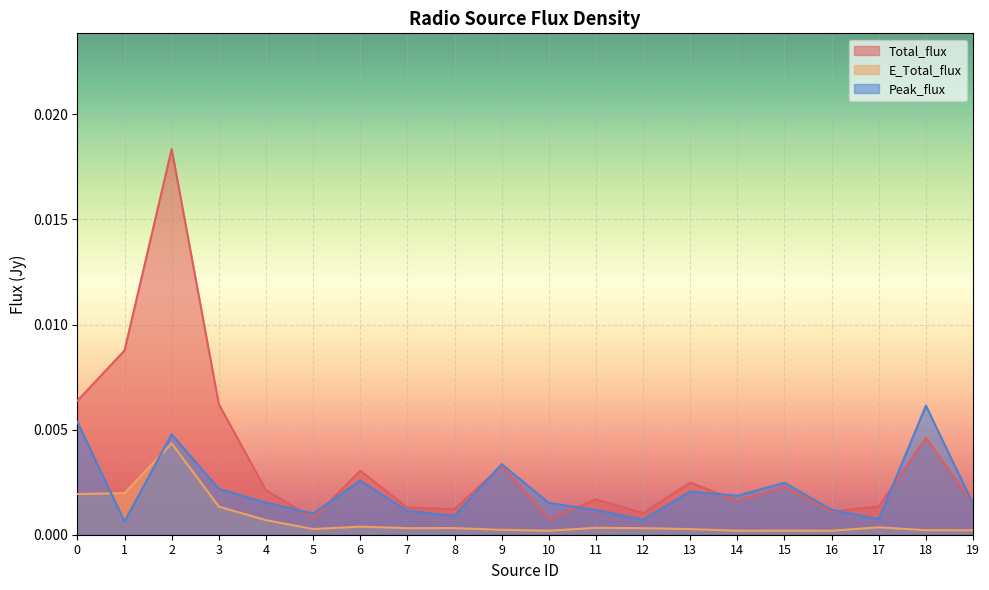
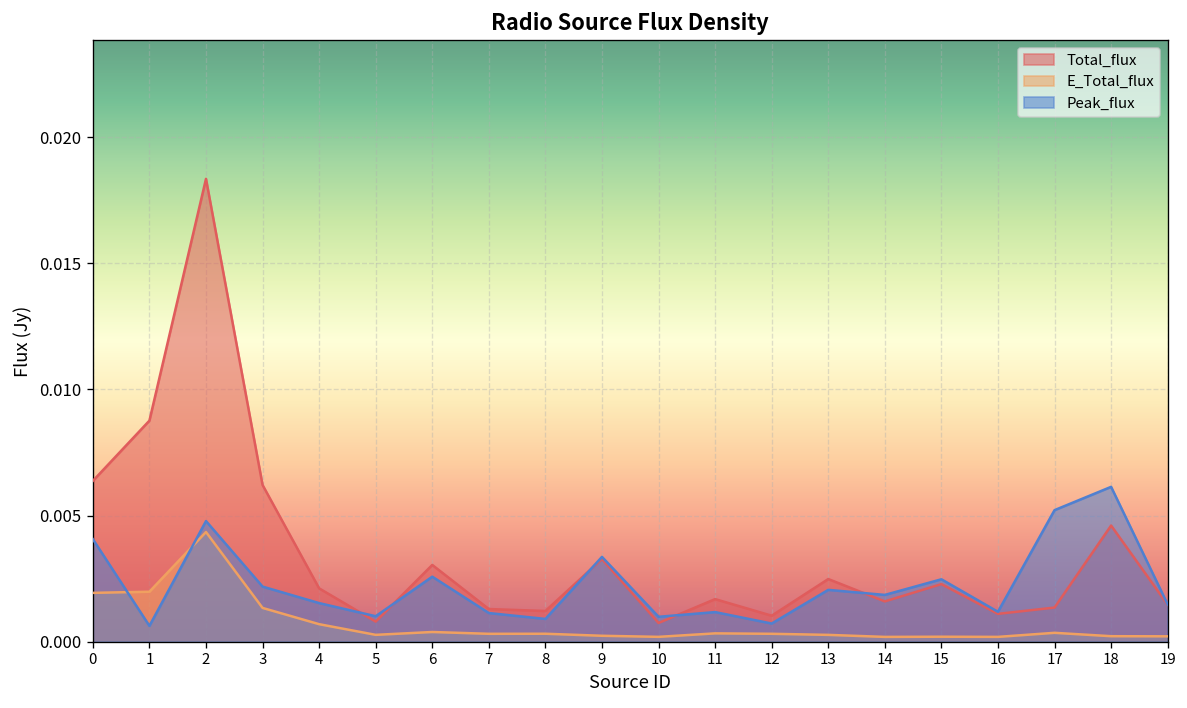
Peak_flux, 0: 0.0054 -> 0.0041
Peak_flux, 10: 0.0015 -> 0.0010
Peak_flux, 17: 0.0007 -> 0.0052
